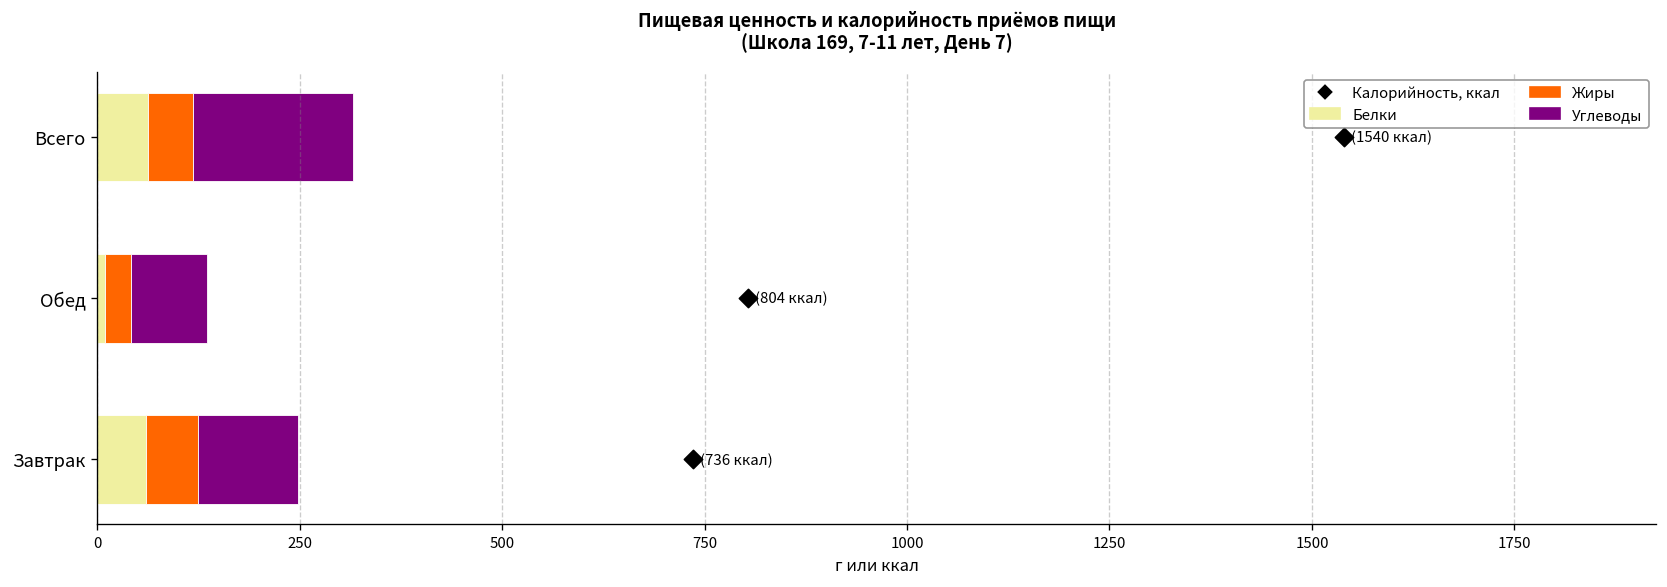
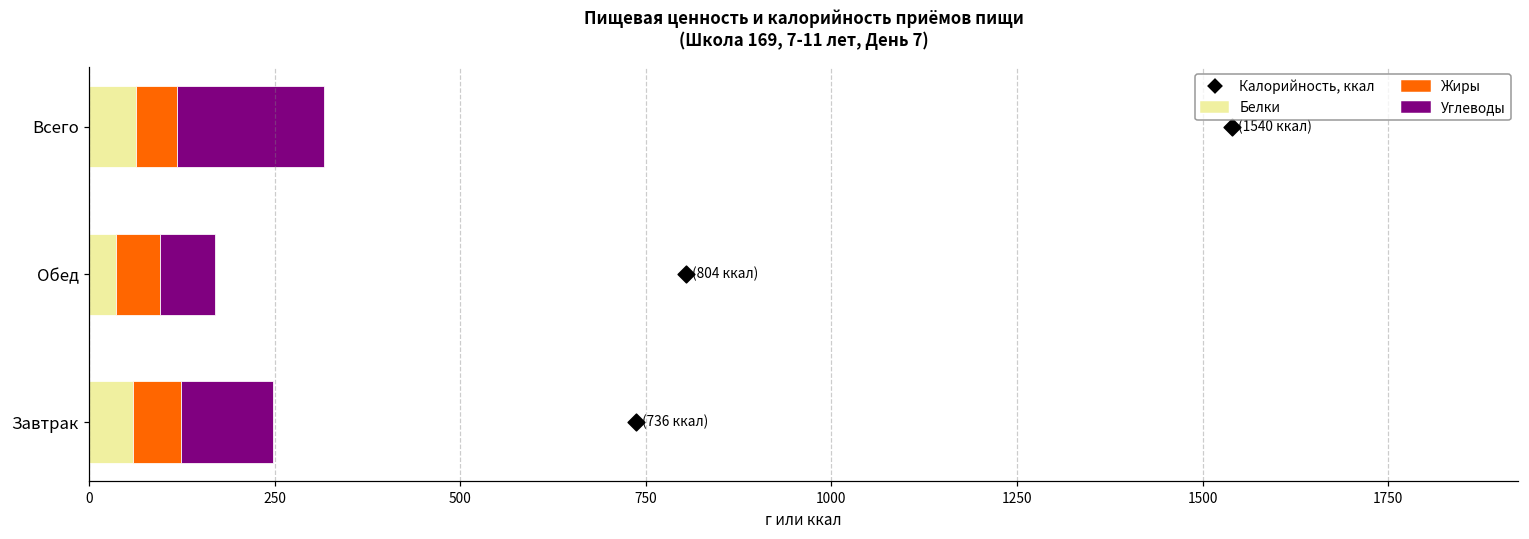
Белки, Обед: 10 -> 40
Жиры, Обед: 30 -> 60
Углеводы, Обед: 90 -> 70
